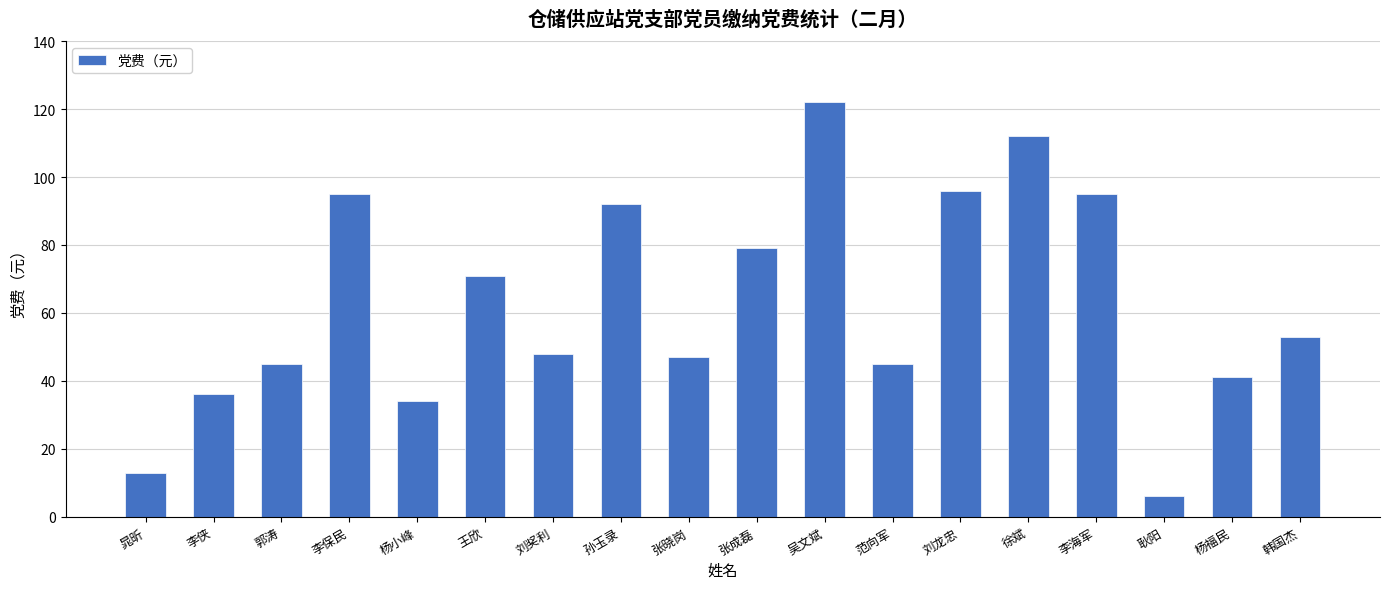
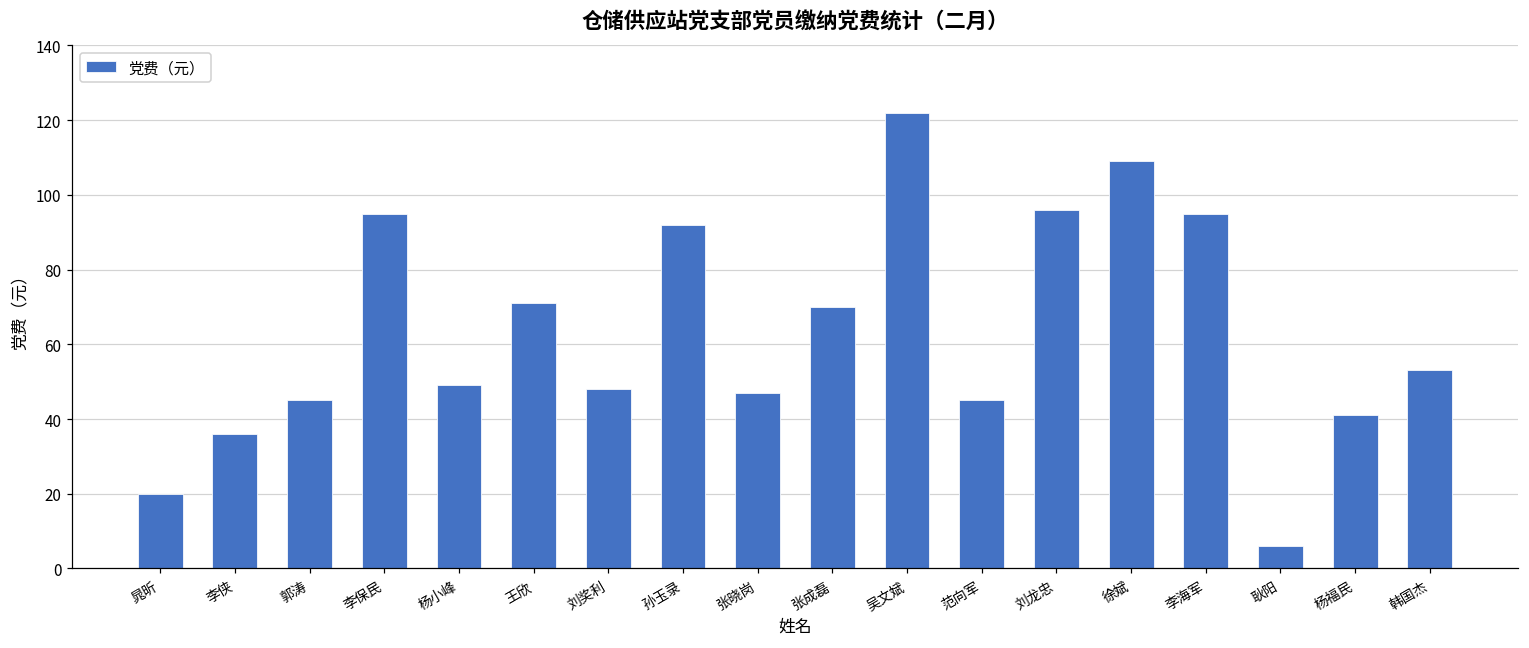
晁昕: 13 -> 20
杨小峰: 34 -> 49
张成磊: 79 -> 70
徐斌: 112 -> 109
